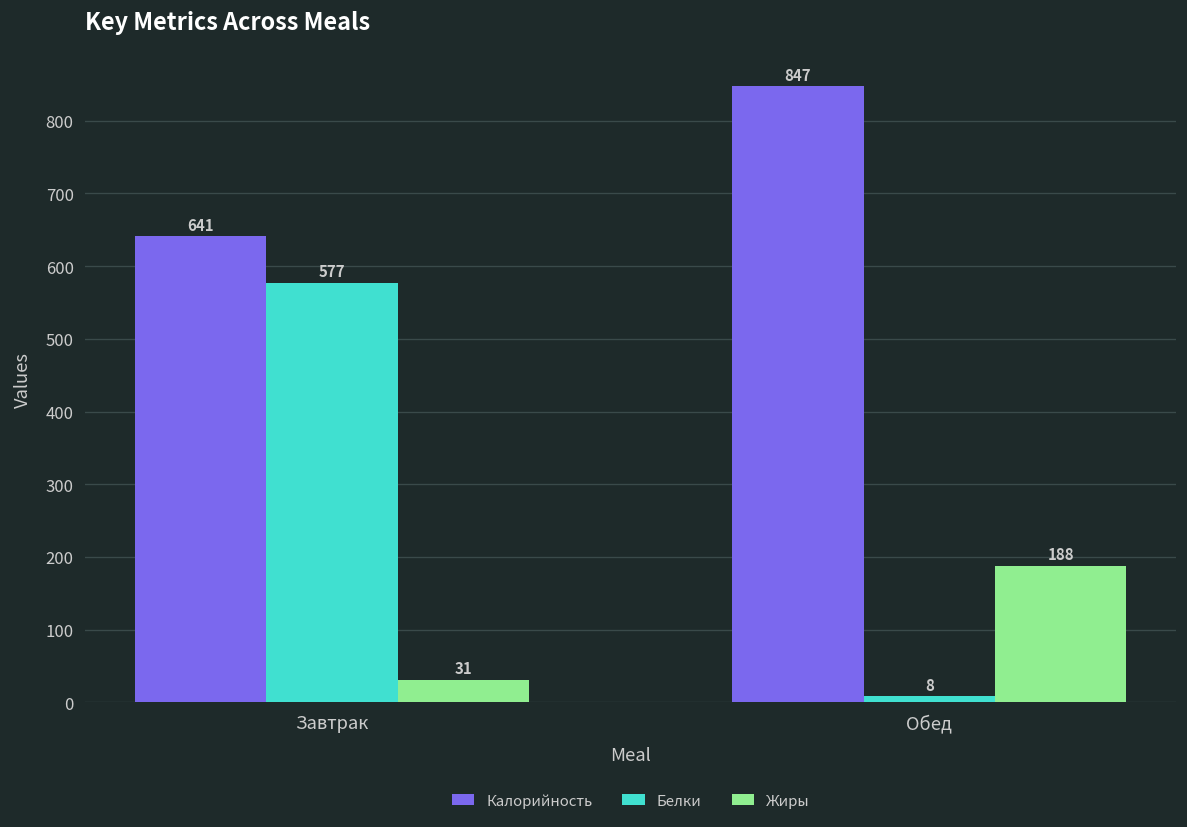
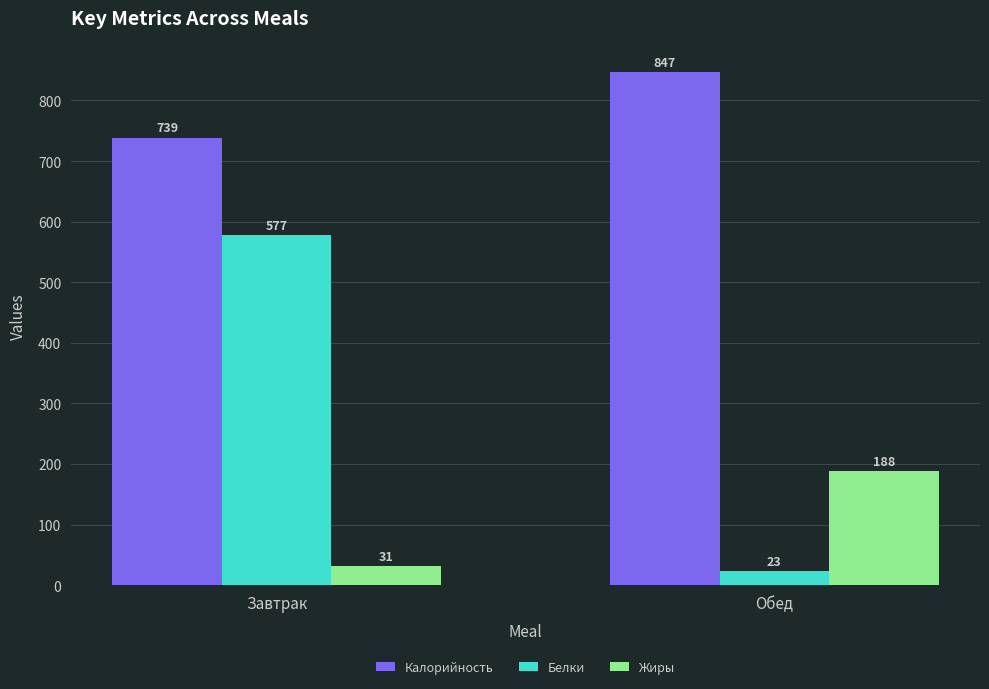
Калорийность, Завтрак: 641 -> 739
Белки, Обед: 8 -> 23
